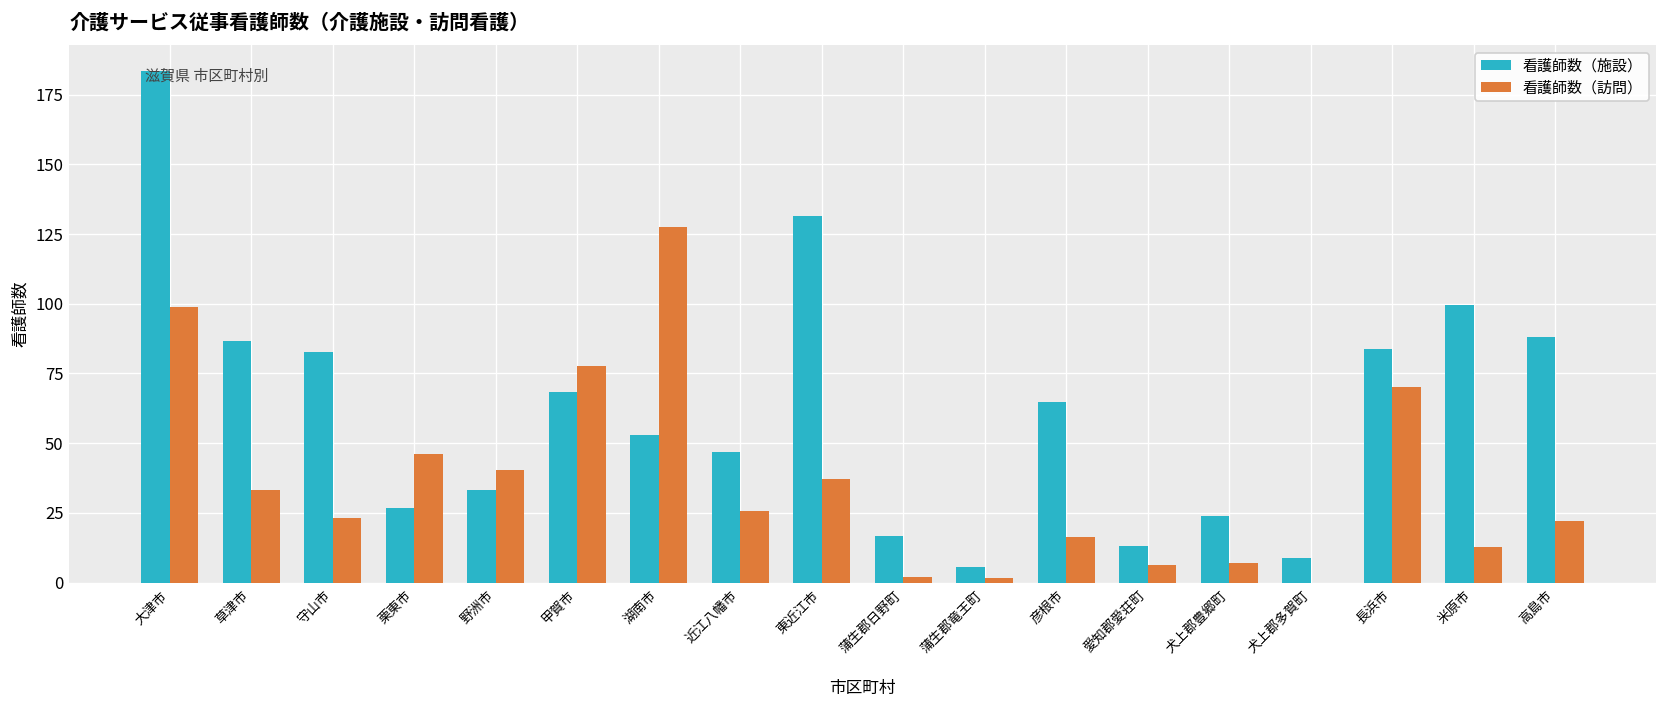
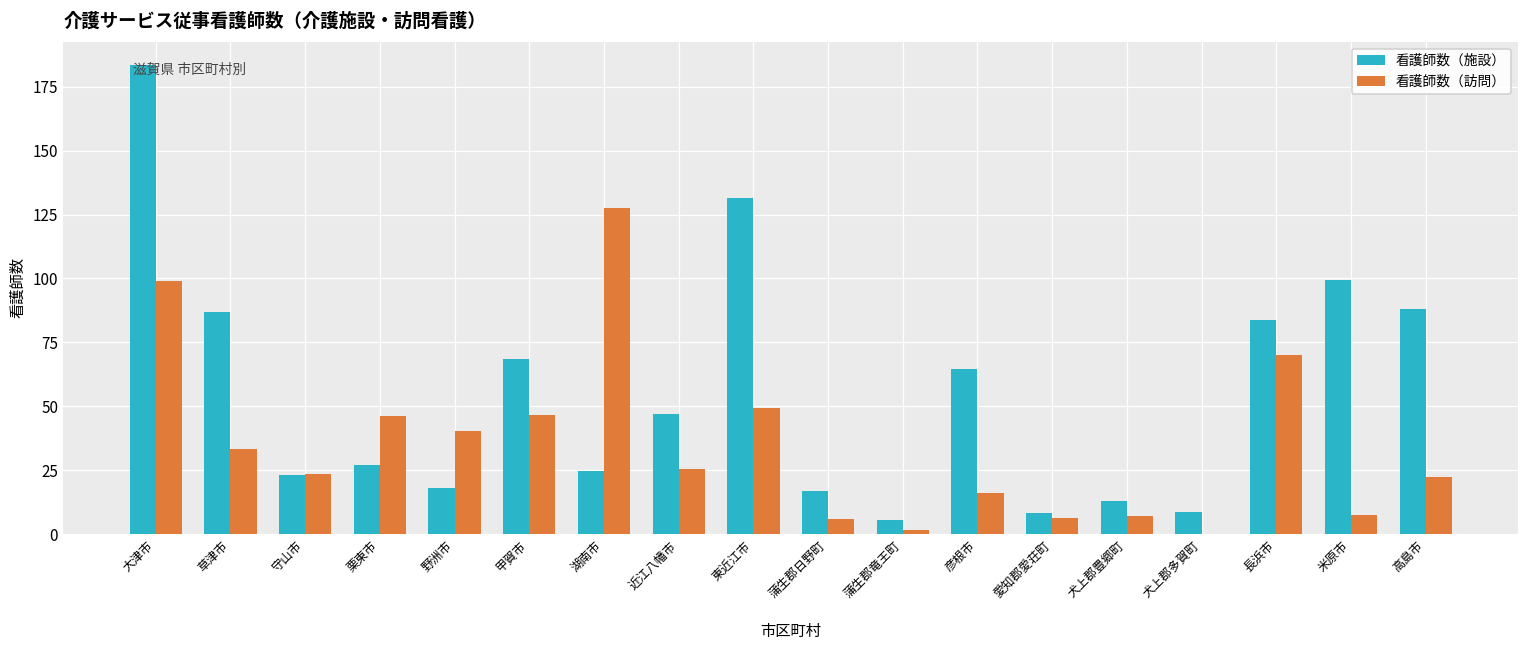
看護師数（施設）, 守山市: 83 -> 23
看護師数（施設）, 野洲市: 33 -> 18
看護師数（訪問）, 甲賀市: 78 -> 47
看護師数（施設）, 湖南市: 53 -> 25
看護師数（訪問）, 東近江市: 37 -> 49
看護師数（訪問）, 蒲生郡日野町: 2 -> 6
看護師数（施設）, 愛知郡愛荘町: 13 -> 8
看護師数（施設）, 犬上郡豊郷町: 24 -> 13
看護師数（訪問）, 米原市: 13 -> 7
